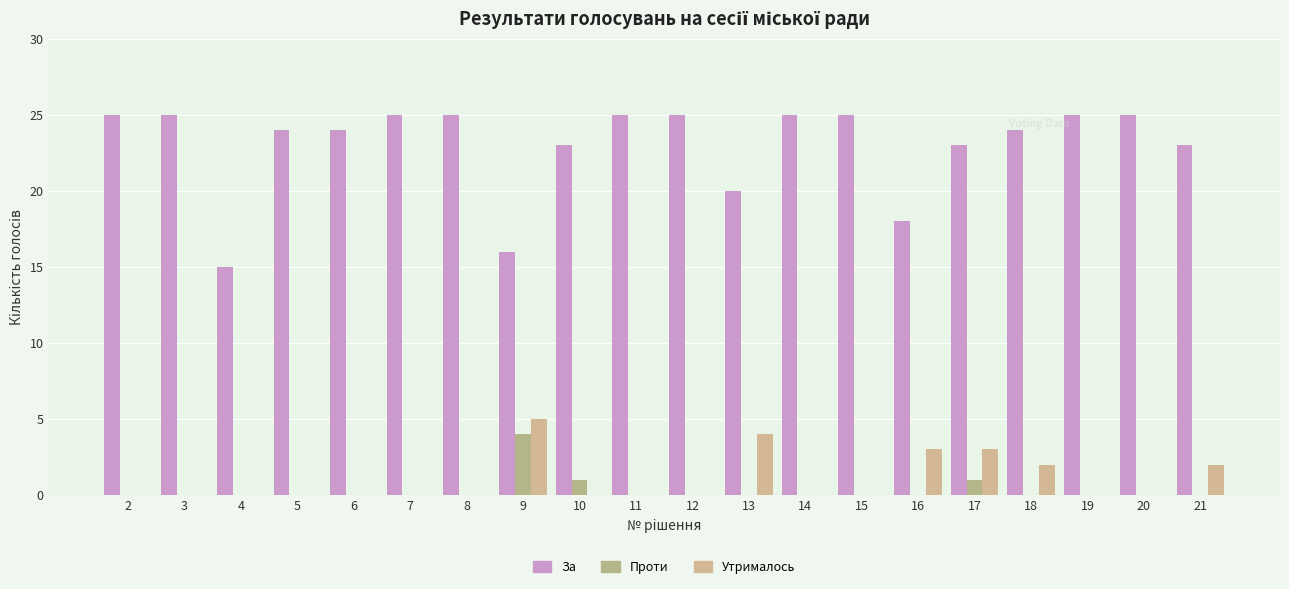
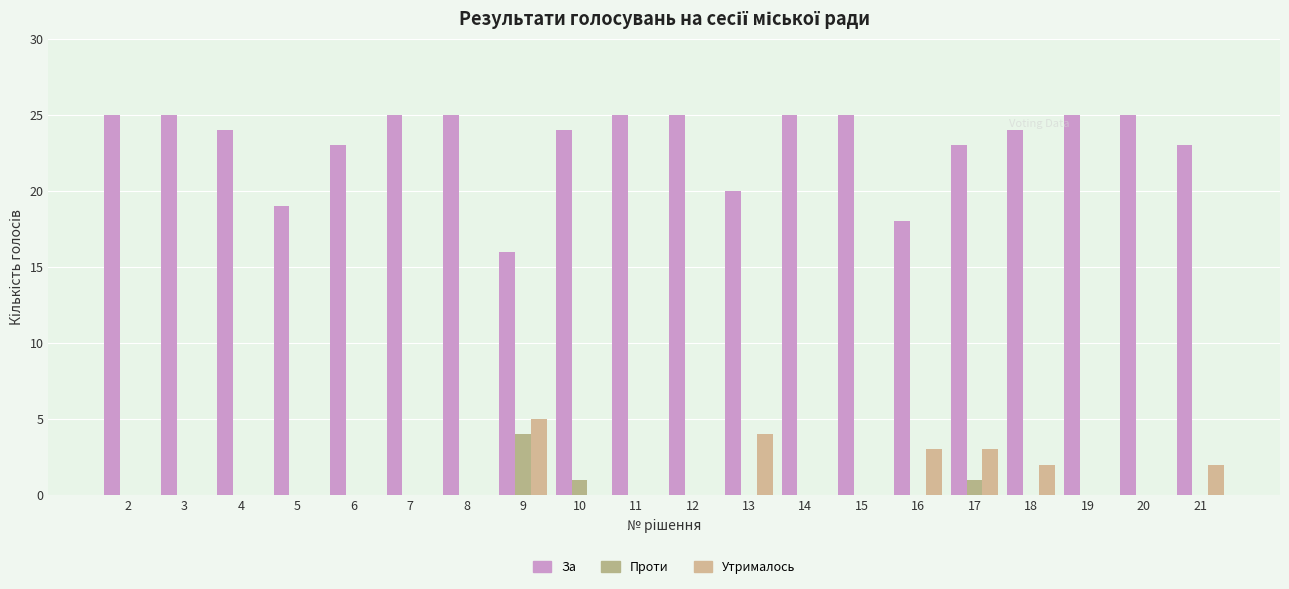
За, 4: 15 -> 24
За, 5: 24 -> 19
За, 6: 24 -> 23
За, 10: 23 -> 24
